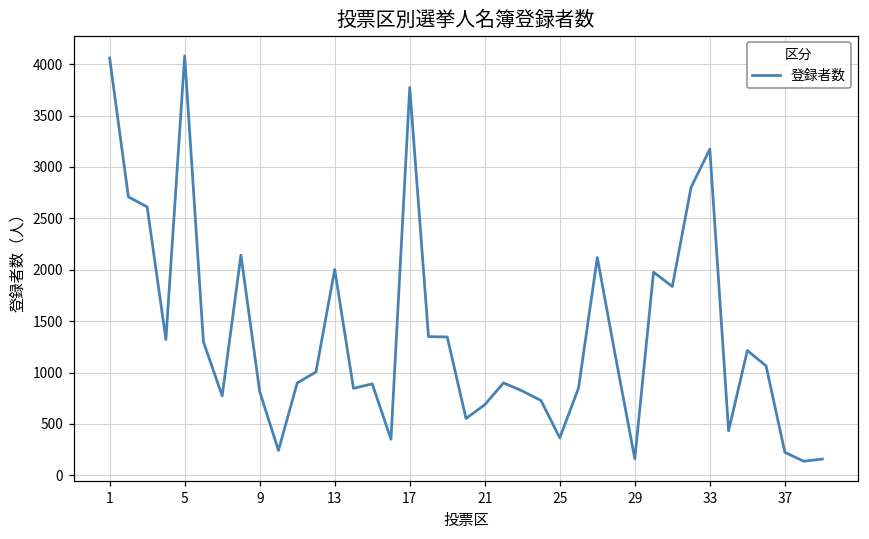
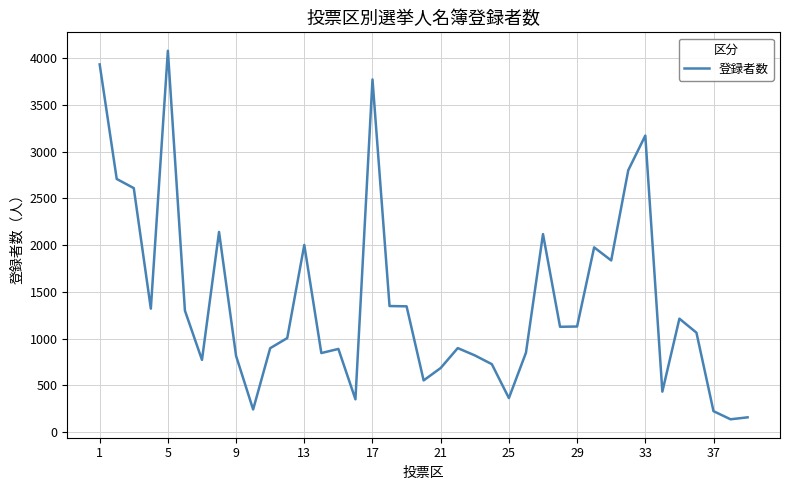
1: 4100 -> 3900
29: 200 -> 1100
